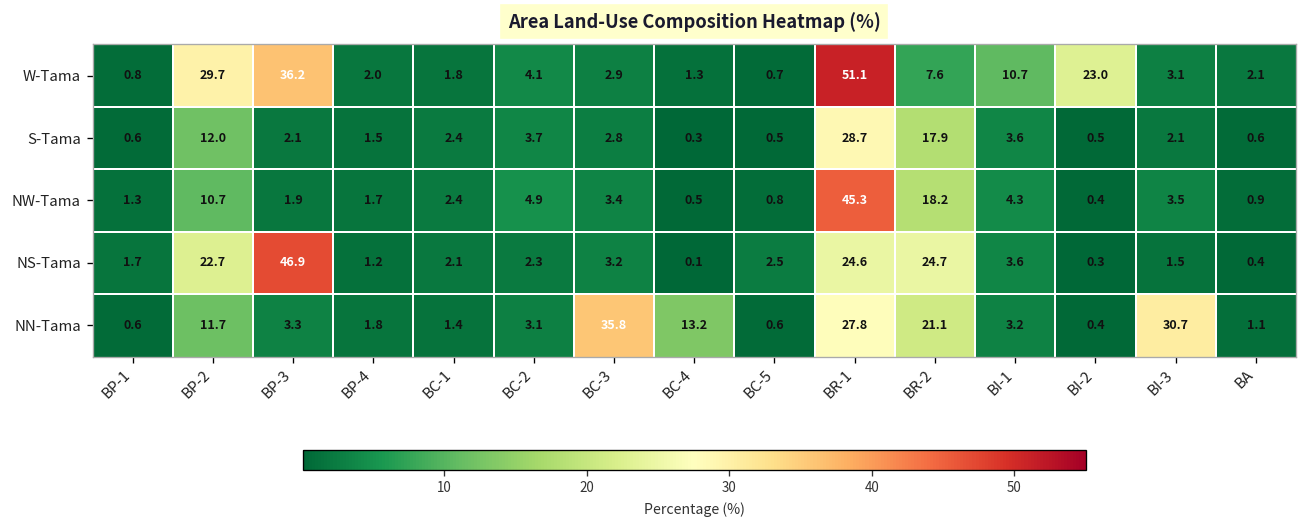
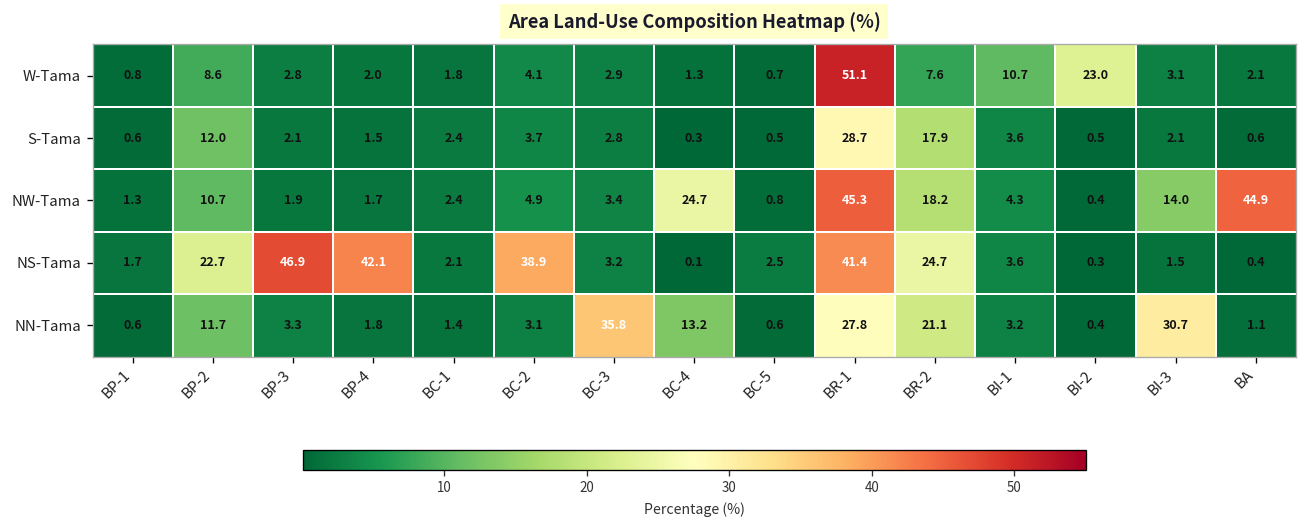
W-Tama, BP-2: 29.7 -> 8.6
W-Tama, BP-3: 36.2 -> 2.8
NW-Tama, BC-4: 0.5 -> 24.7
NW-Tama, BI-3: 3.5 -> 14.0
NW-Tama, BA: 0.9 -> 44.9
NS-Tama, BP-4: 1.2 -> 42.1
NS-Tama, BC-2: 2.3 -> 38.9
NS-Tama, BR-1: 24.6 -> 41.4
